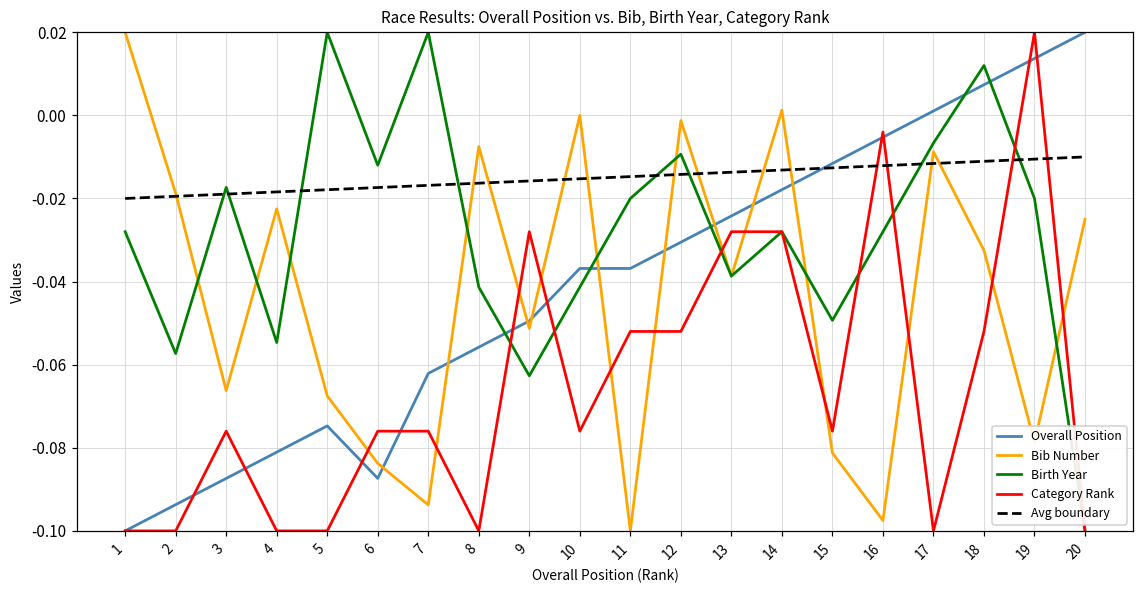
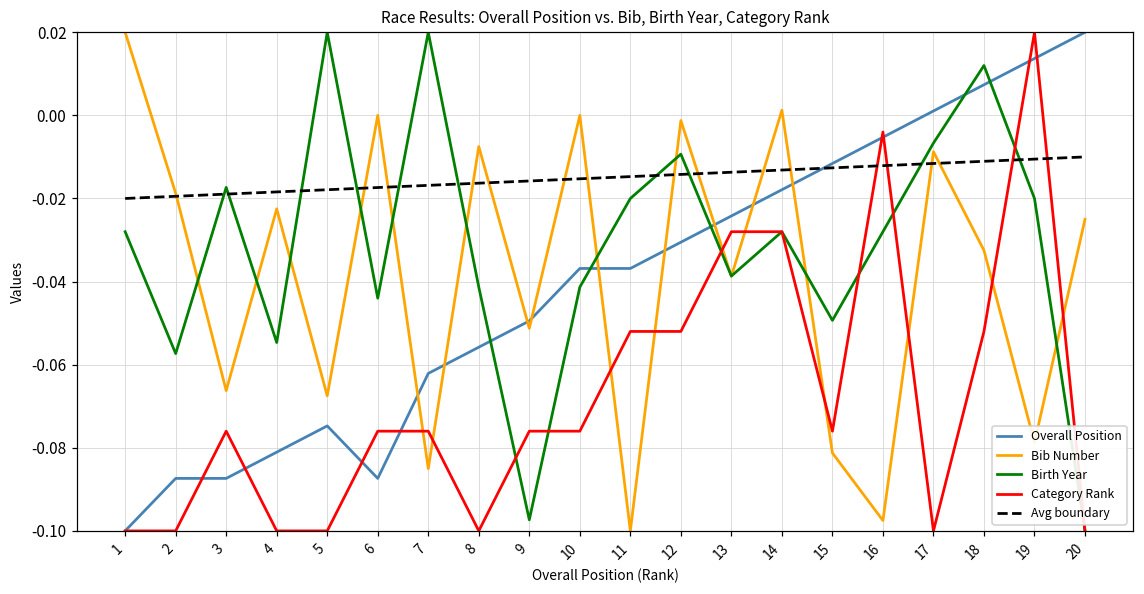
Overall Position, 2: -0.094 -> -0.087
Bib Number, 6: -0.084 -> 0.000
Birth Year, 6: -0.012 -> -0.044
Bib Number, 7: -0.094 -> -0.085
Birth Year, 9: -0.063 -> -0.097
Category Rank, 9: -0.028 -> -0.076
